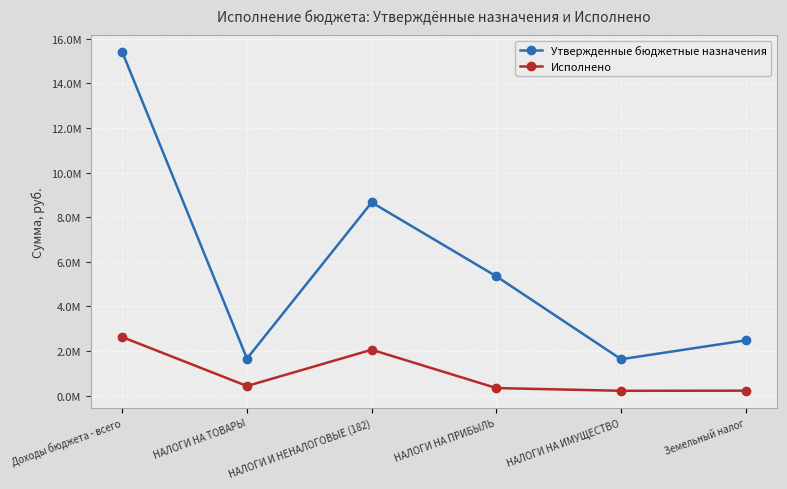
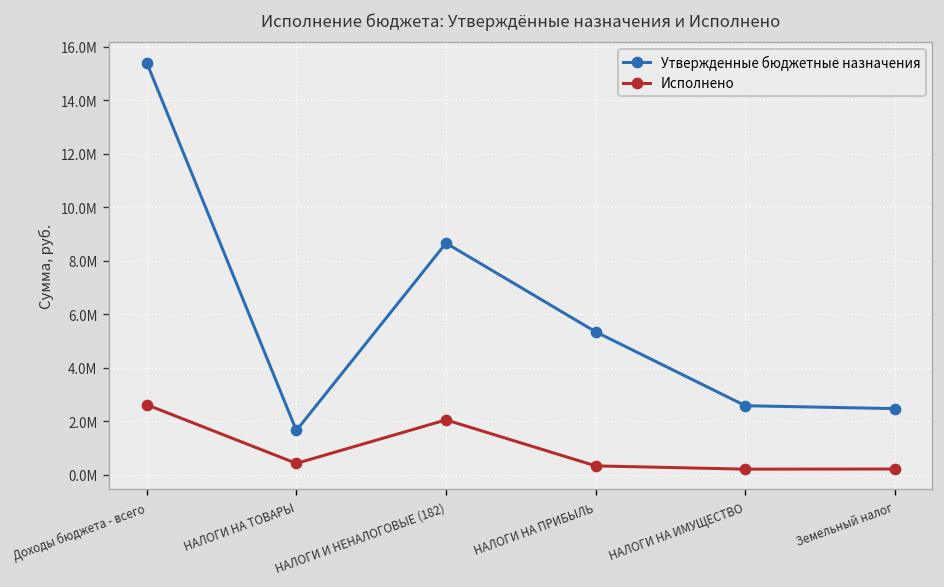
Утвержденные бюджетные назначения, НАЛОГИ НА ИМУЩЕСТВО: 1600000 -> 2600000
